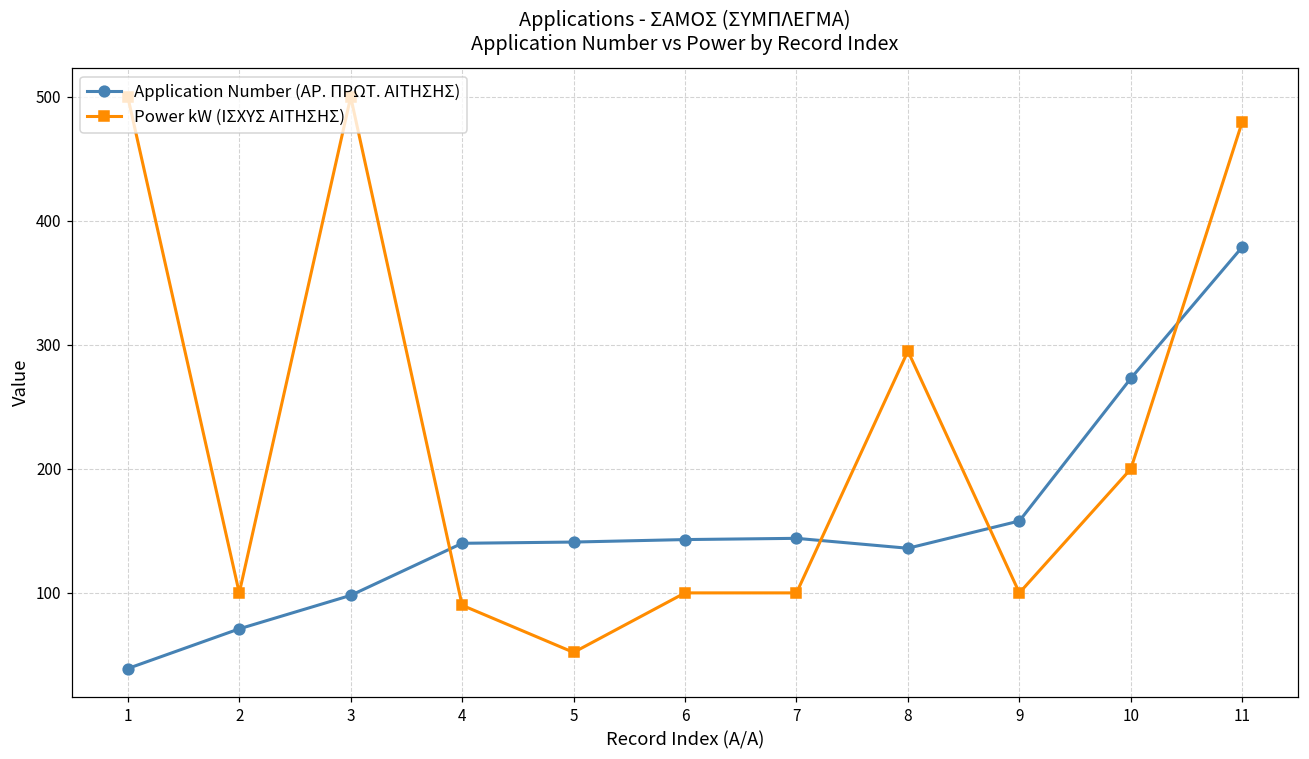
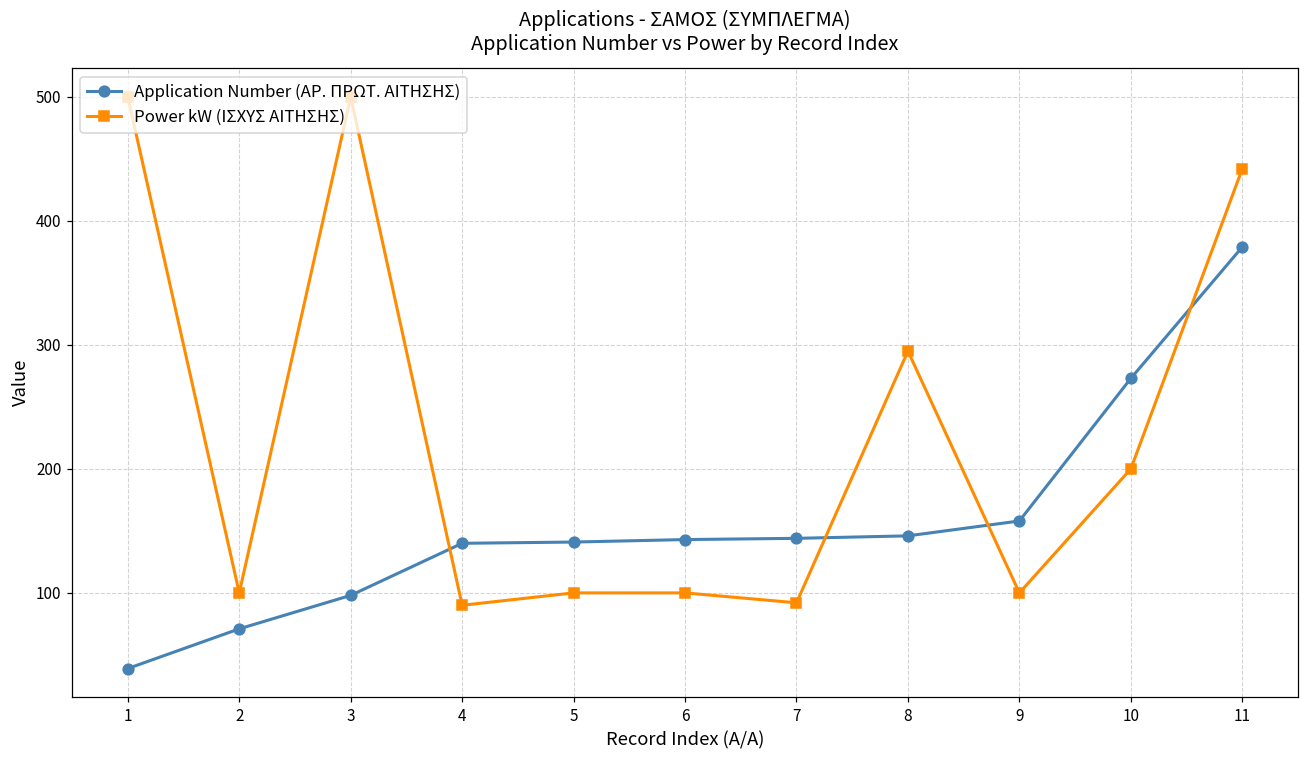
Power kW (ΙΣΧΥΣ ΑΙΤΗΣΗΣ), 5: 52 -> 100
Power kW (ΙΣΧΥΣ ΑΙΤΗΣΗΣ), 7: 100 -> 92
Application Number (ΑΡ. ΠΡΩΤ. ΑΙΤΗΣΗΣ), 8: 136 -> 146
Power kW (ΙΣΧΥΣ ΑΙΤΗΣΗΣ), 11: 480 -> 442
